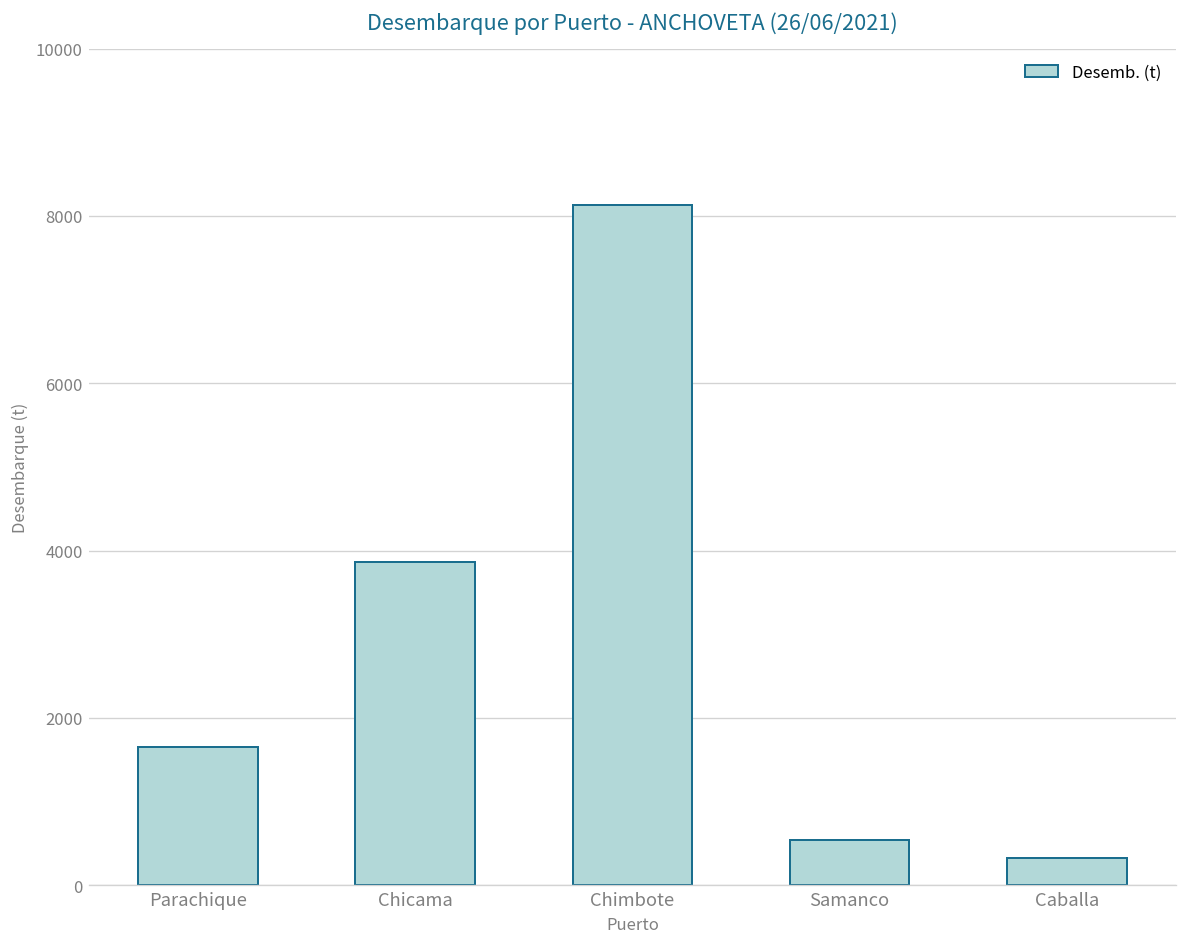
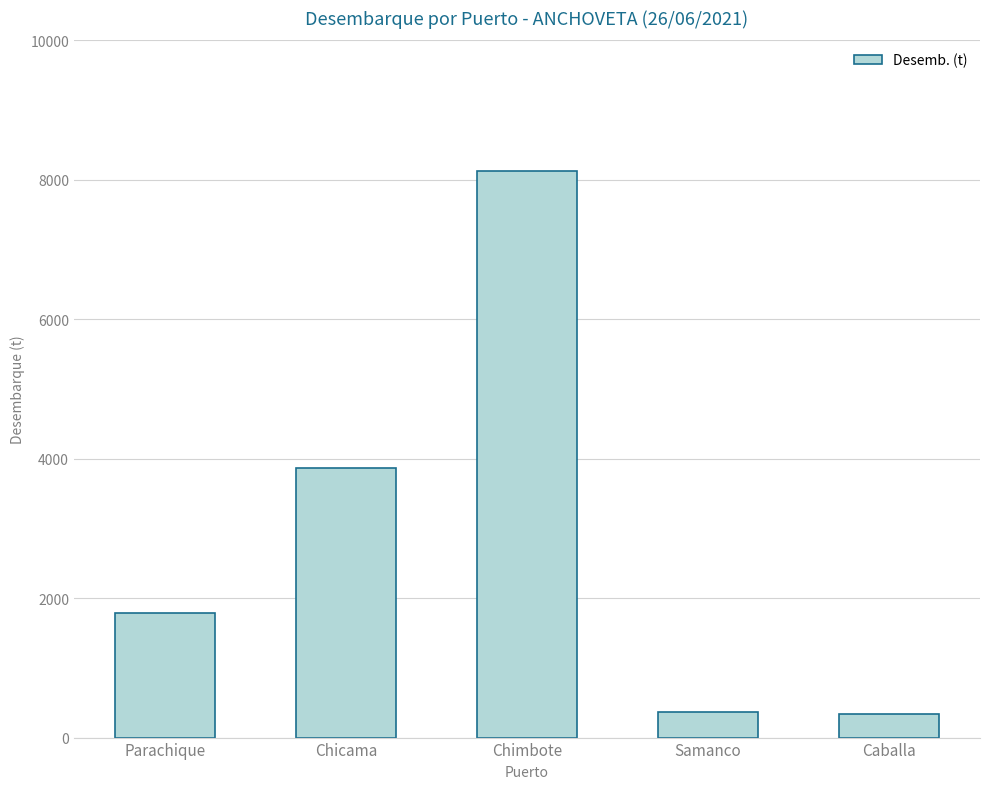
Parachique: 1600 -> 1800
Samanco: 500 -> 400
